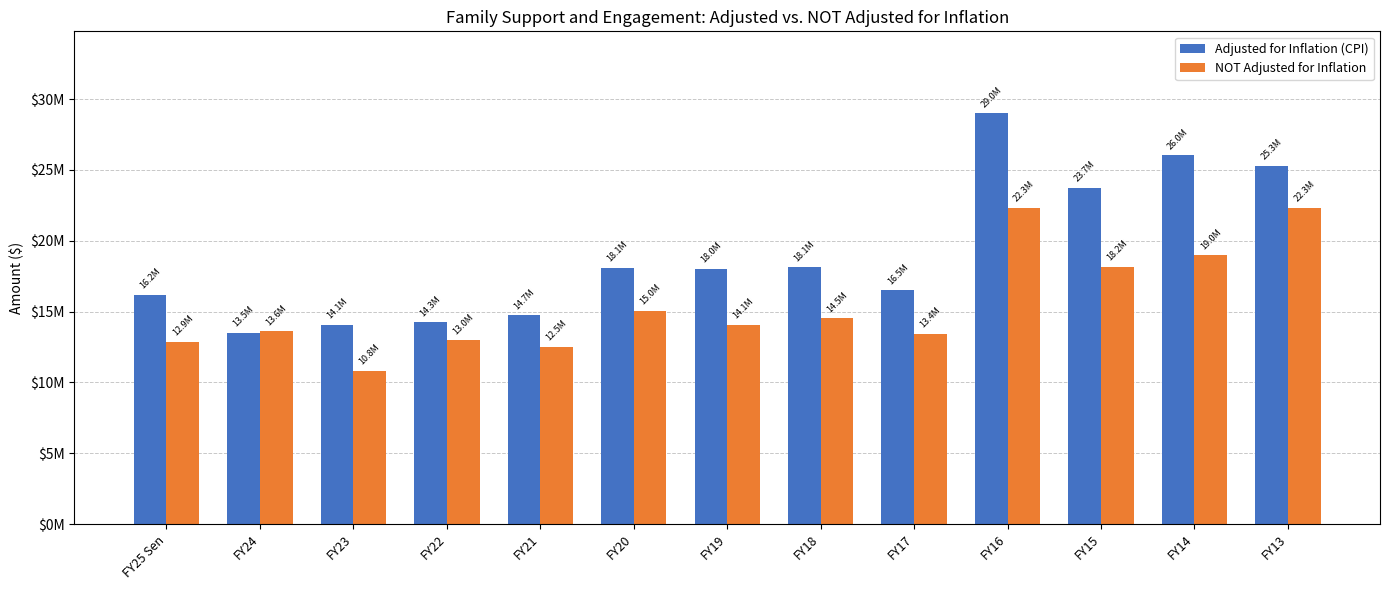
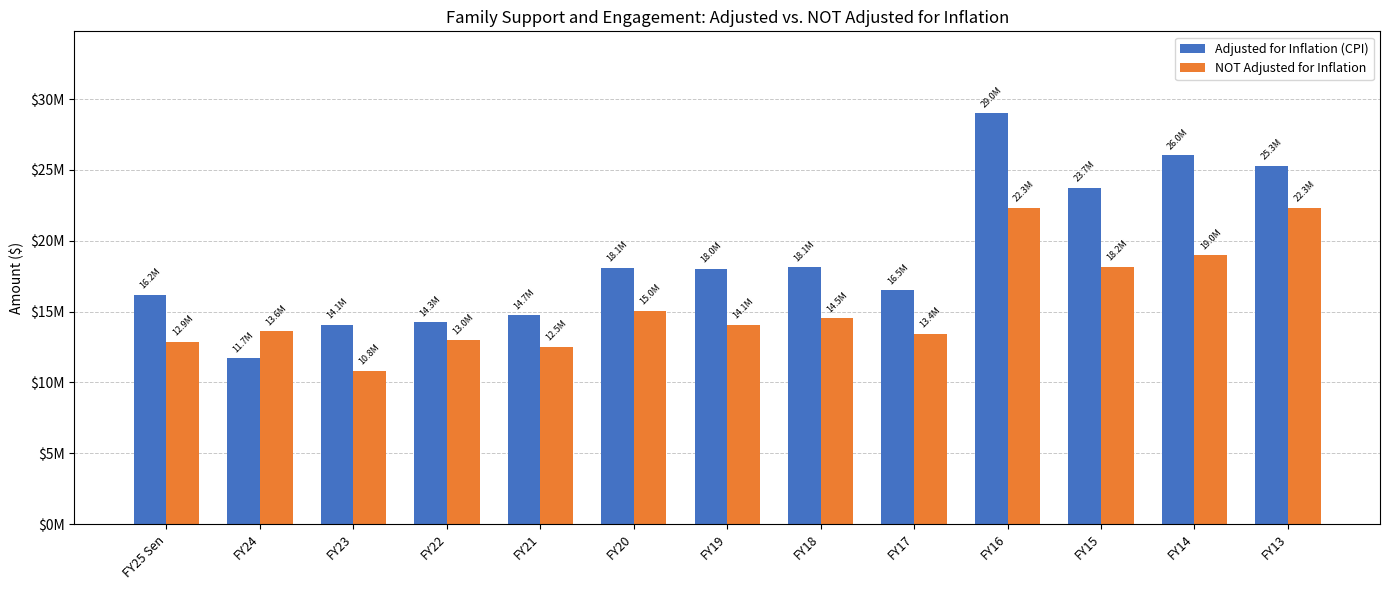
Adjusted for Inflation (CPI), FY24: 13.5M -> 11.7M
